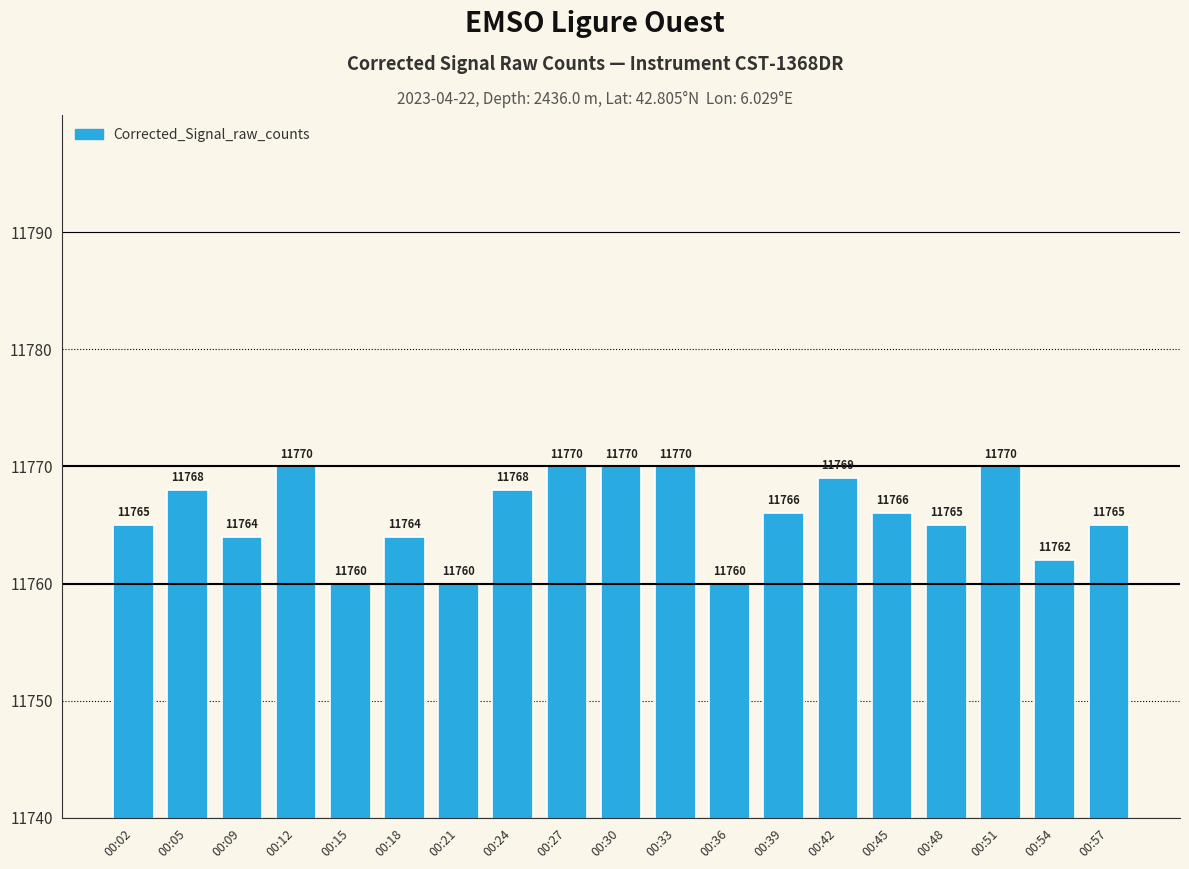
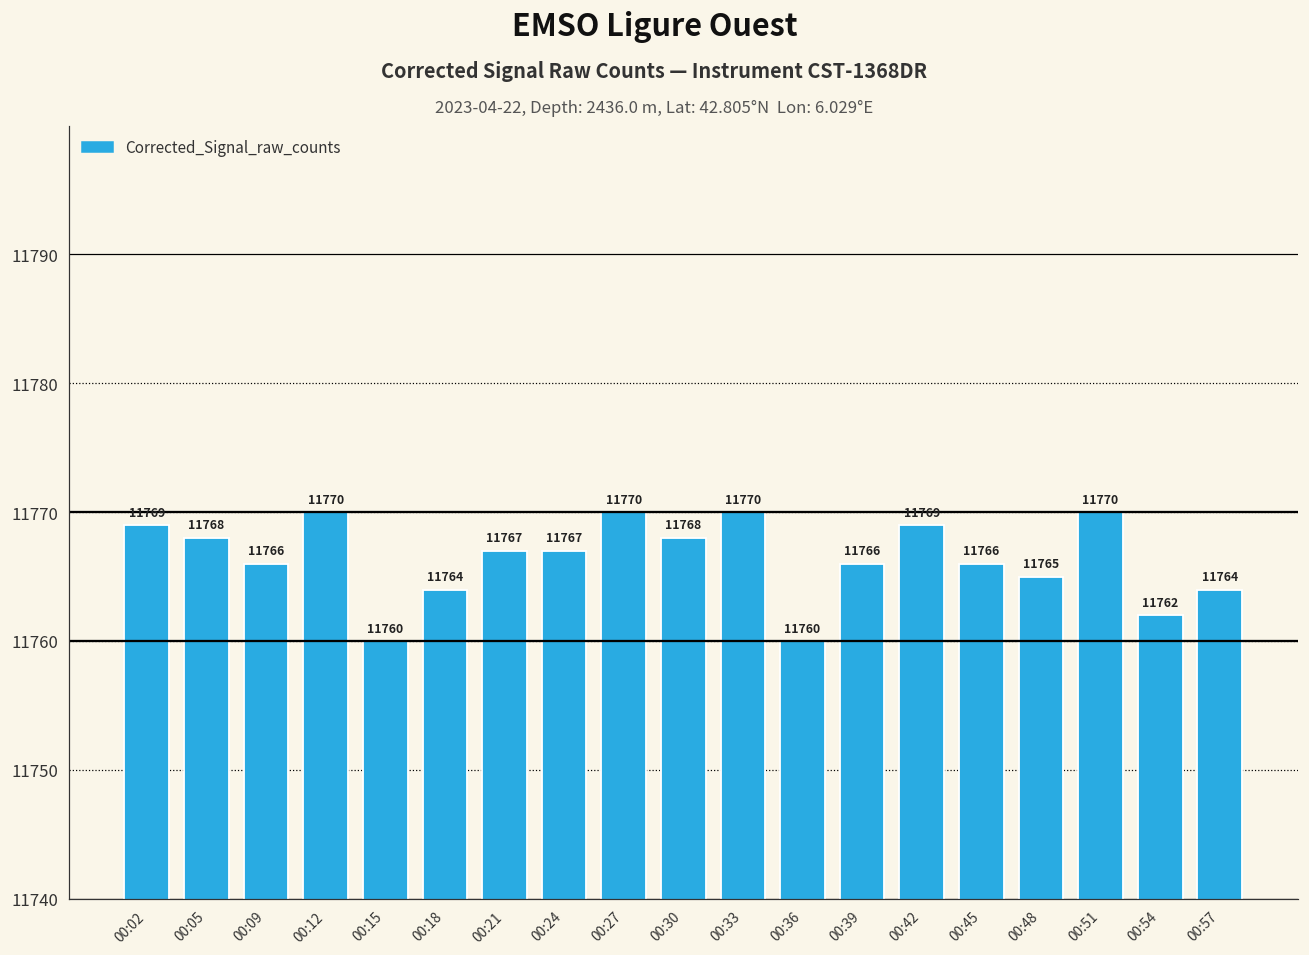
00:02: 11765 -> 11769
00:09: 11764 -> 11766
00:21: 11760 -> 11767
00:24: 11768 -> 11767
00:30: 11770 -> 11768
00:57: 11765 -> 11764
